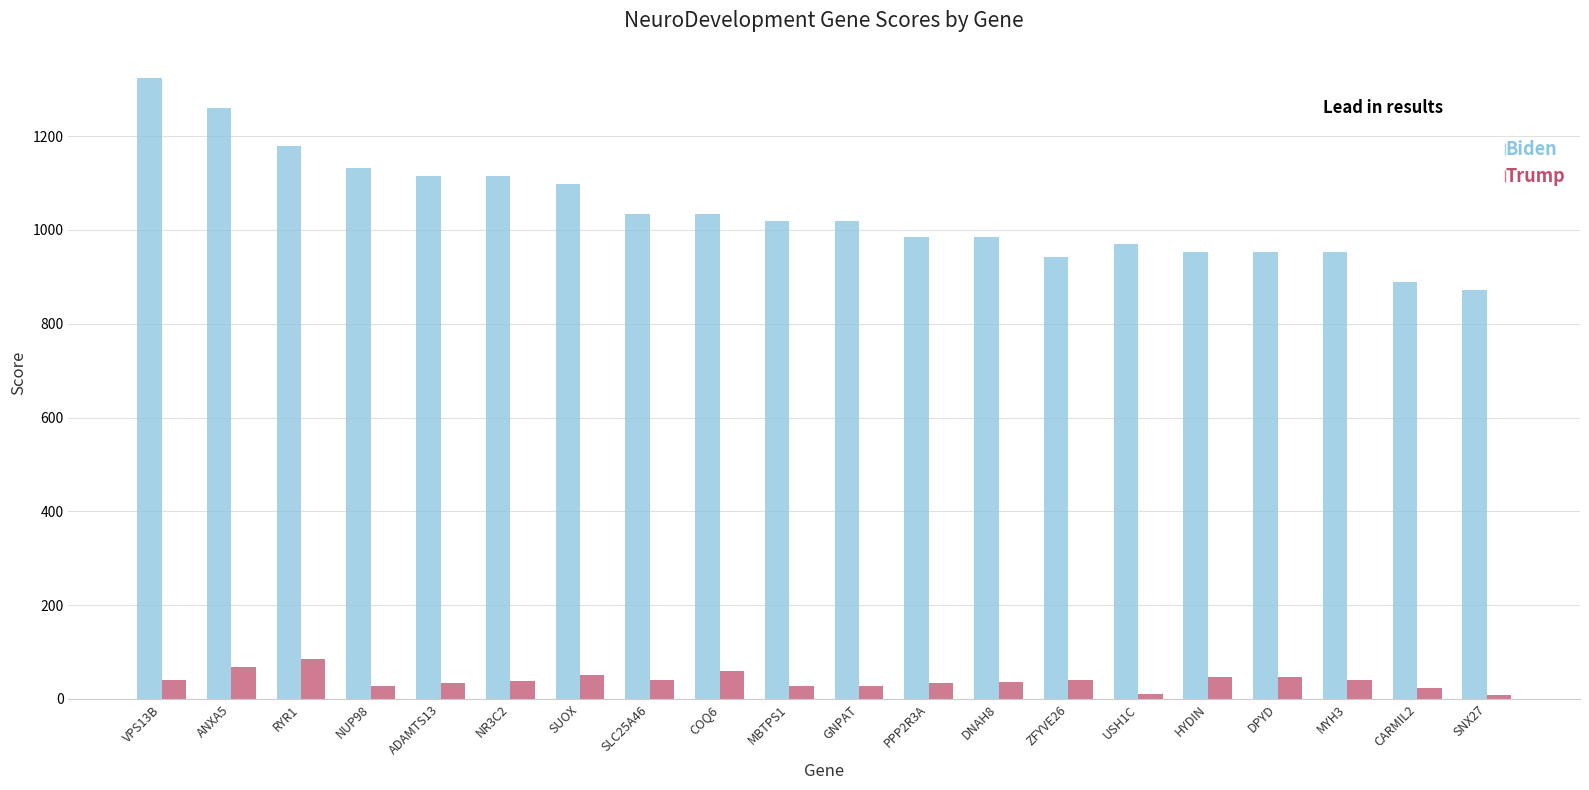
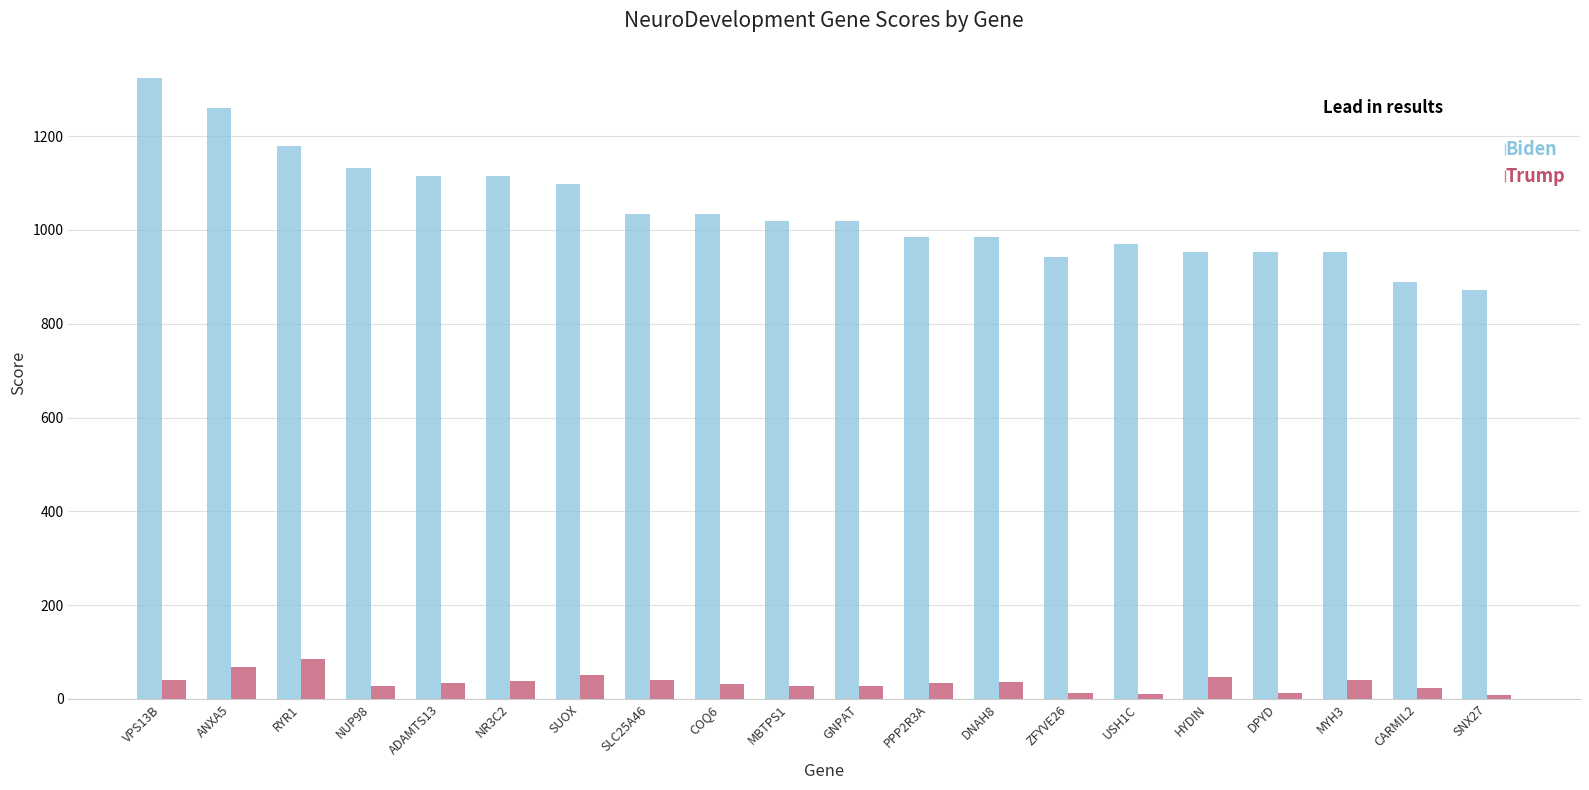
Trump, COQ6: 60 -> 30
Trump, ZFYVE26: 40 -> 10
Trump, DPYD: 50 -> 10
